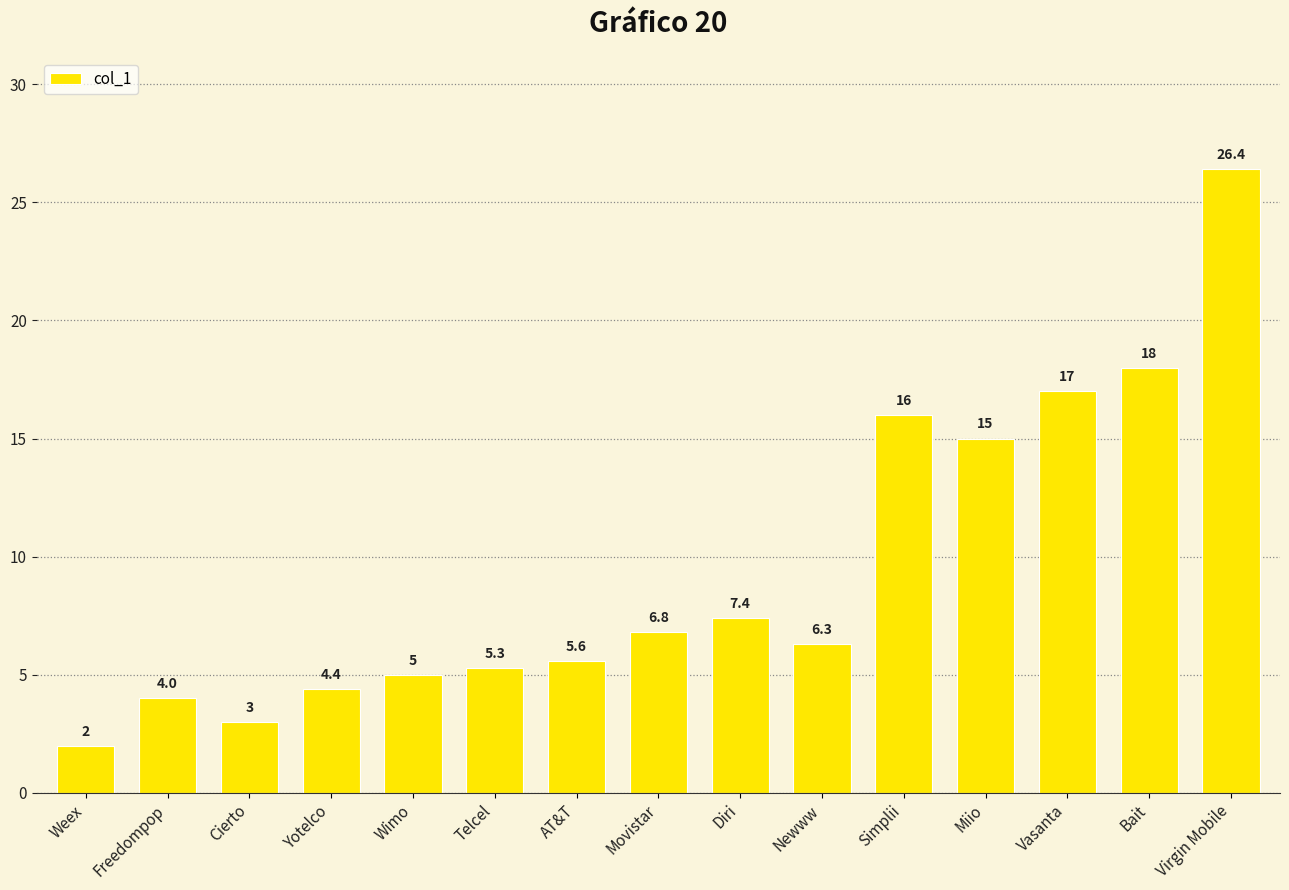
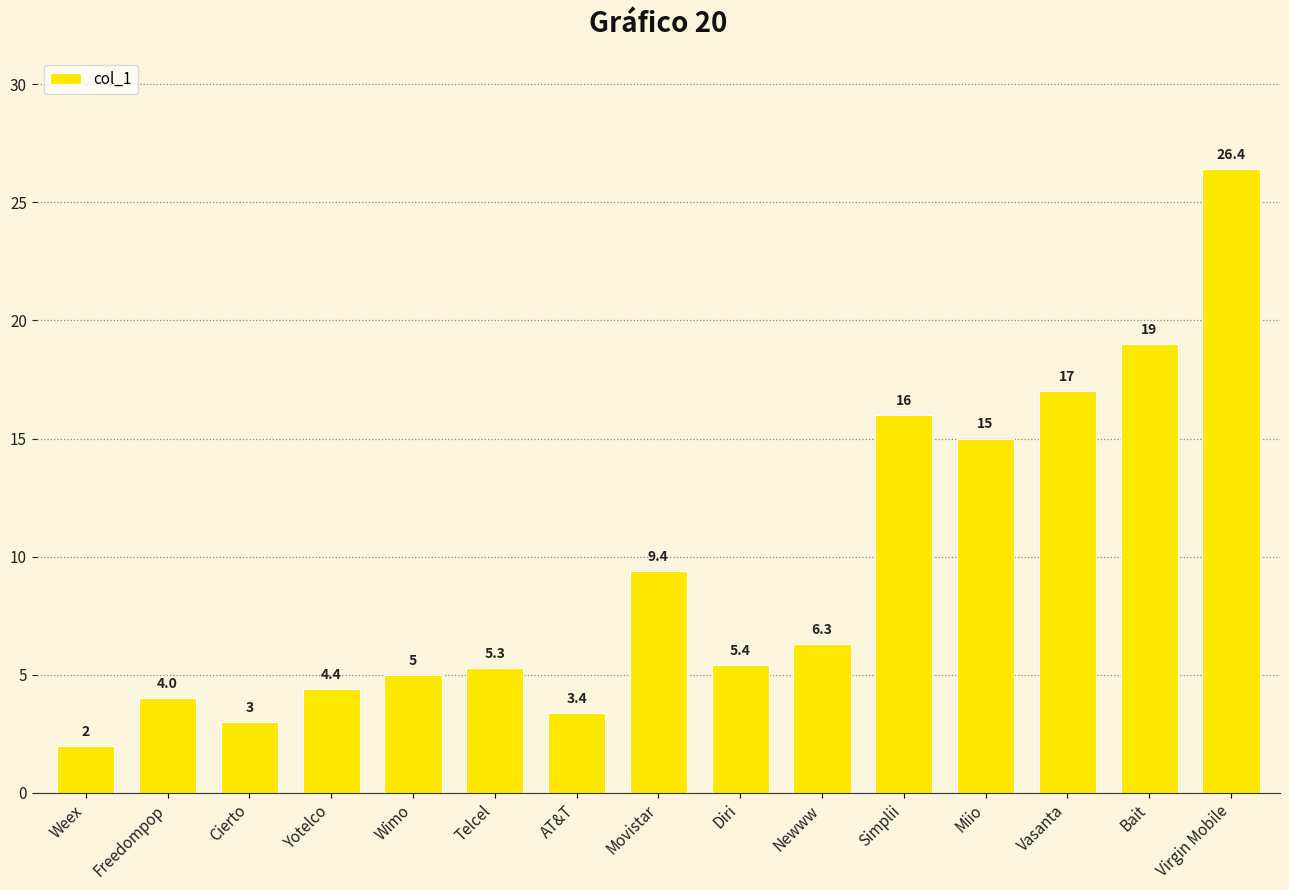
AT&T: 5.6 -> 3.4
Movistar: 6.8 -> 9.4
Diri: 7.4 -> 5.4
Bait: 18 -> 19
